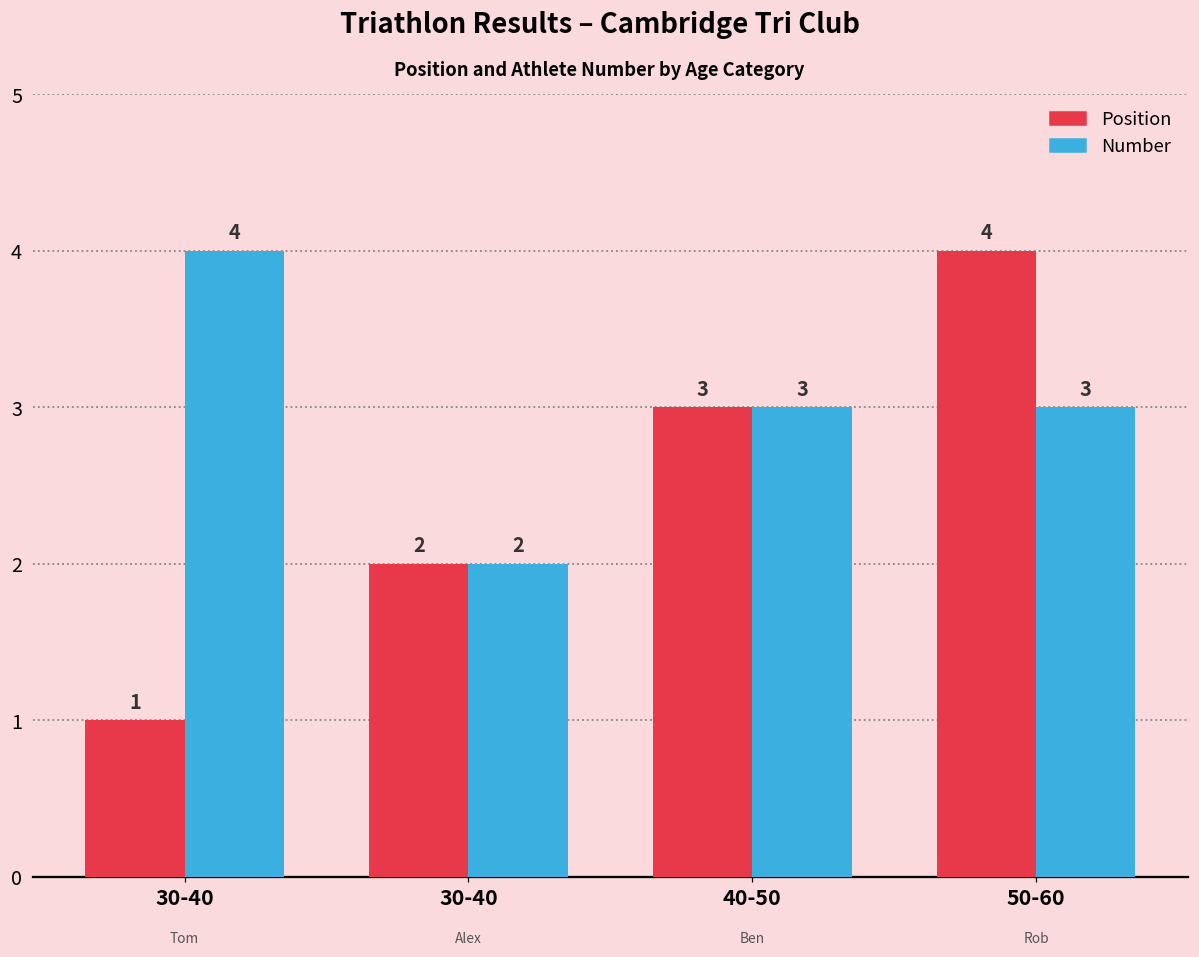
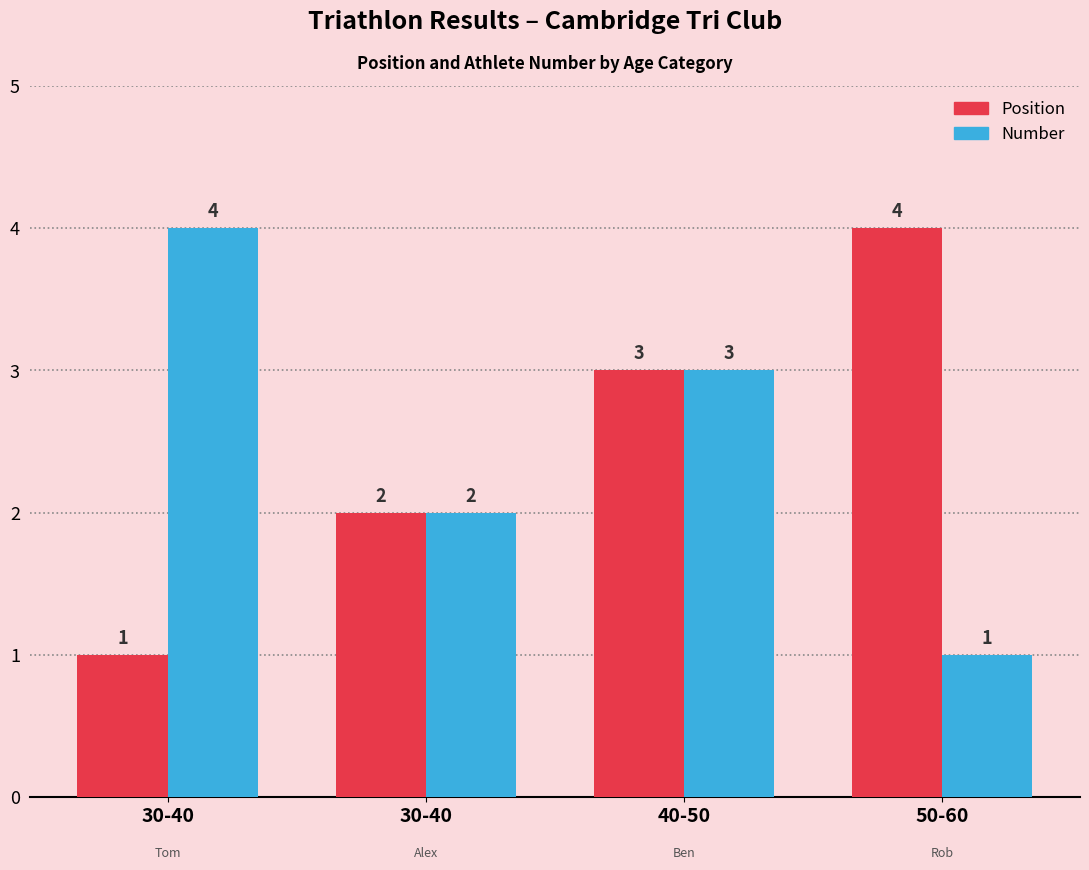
Number, 50-60: 3 -> 1
